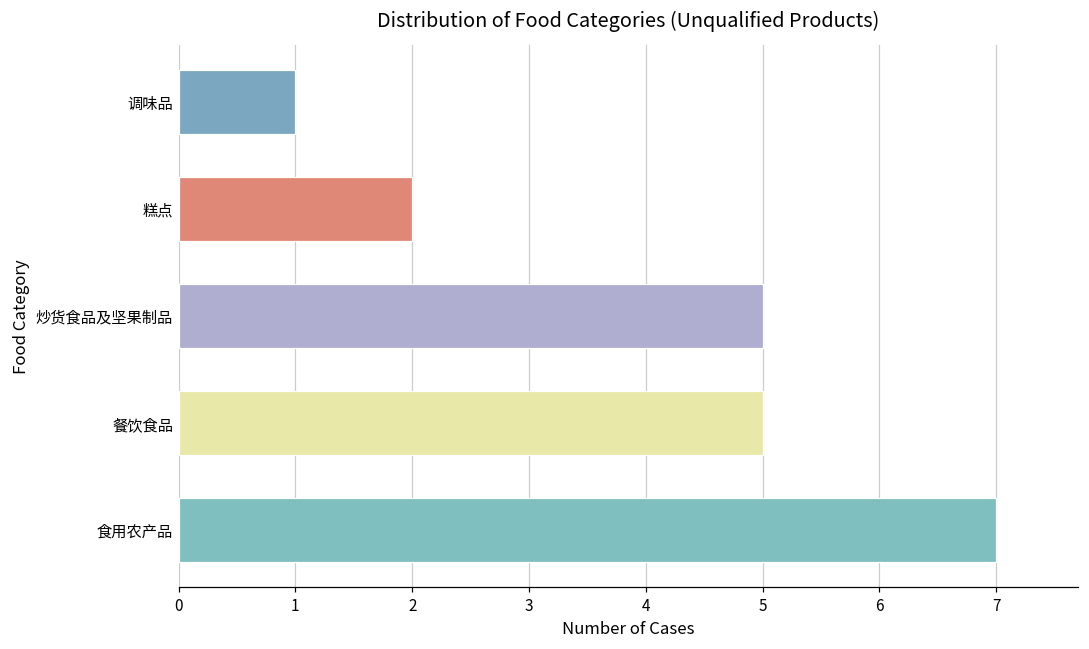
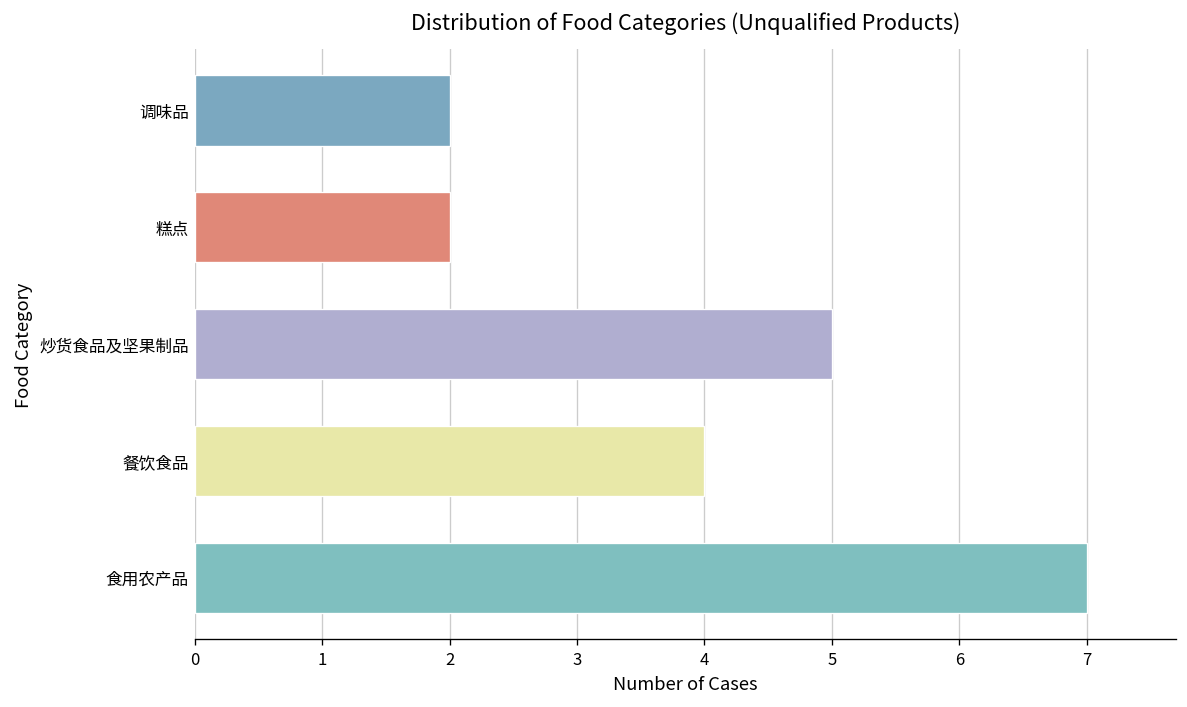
调味品: 1 -> 2
餐饮食品: 5 -> 4
